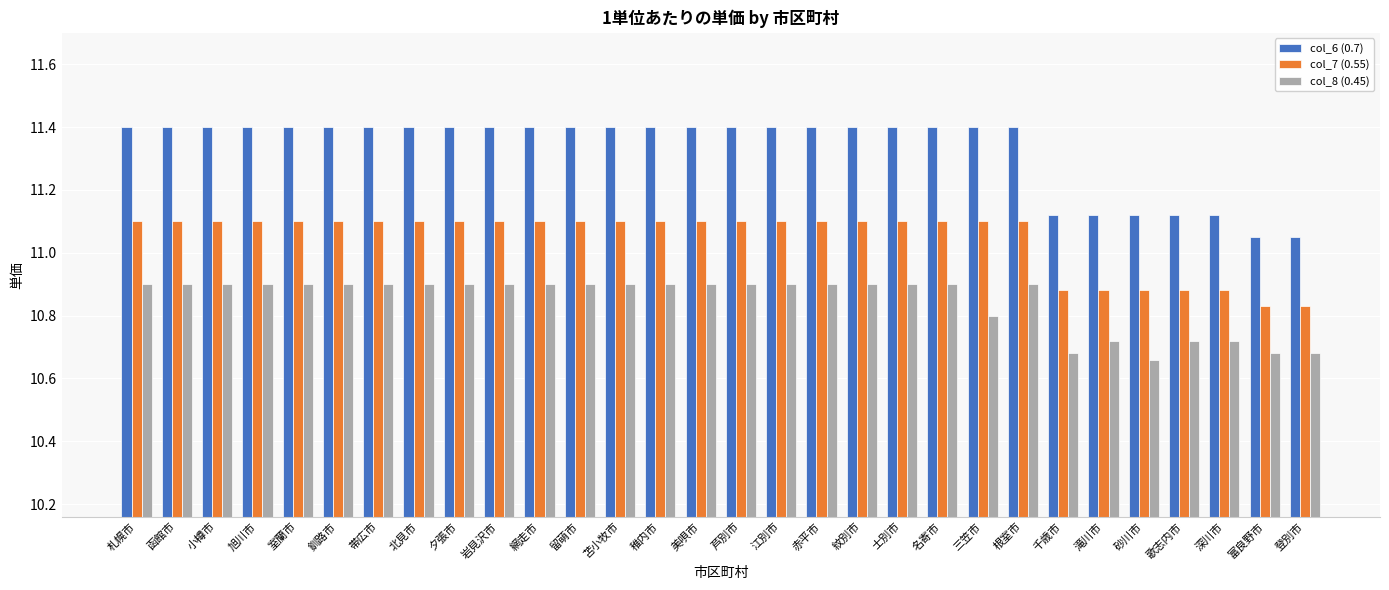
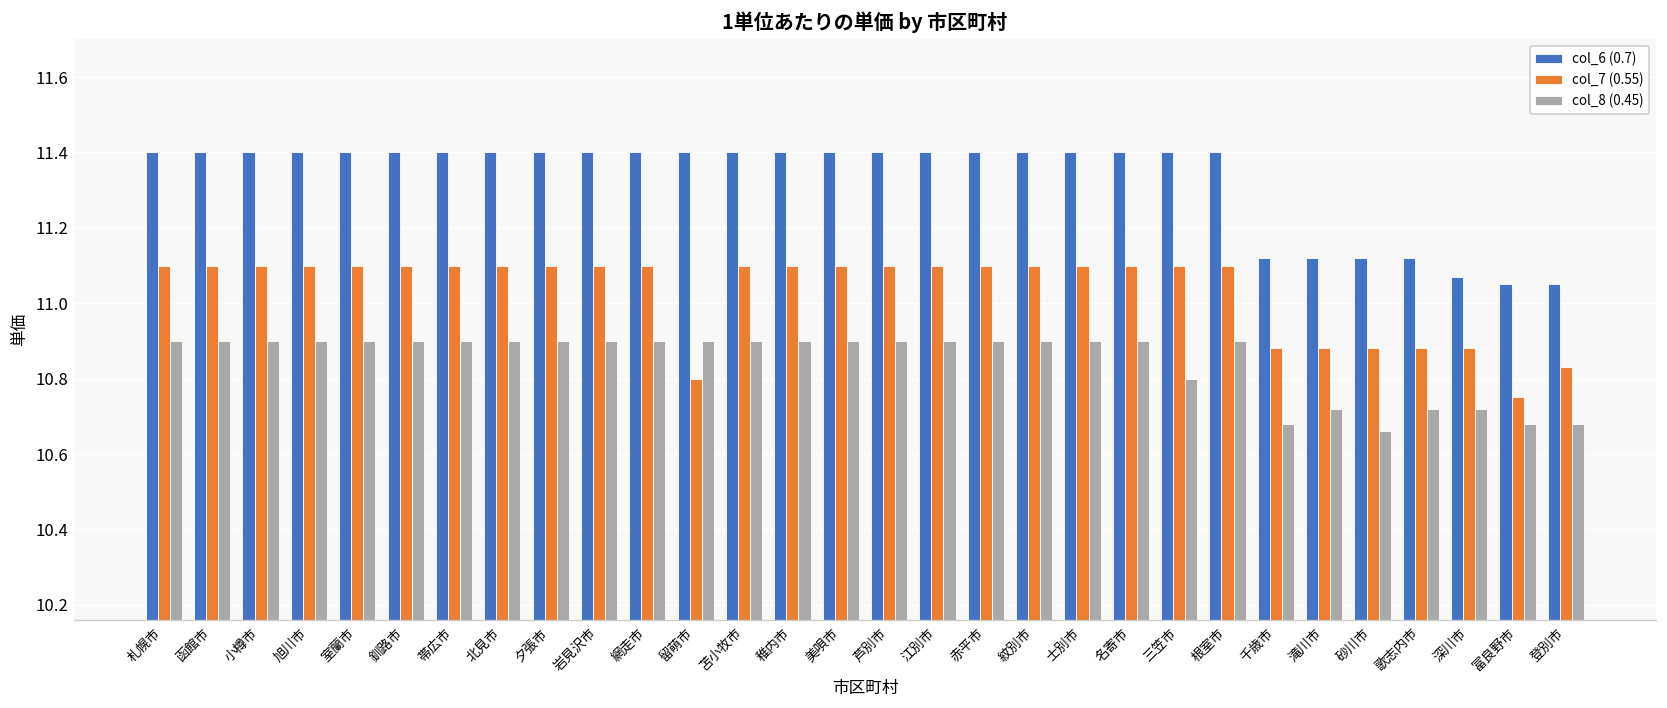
col_7 (0.55), 留萌市: 11.1 -> 10.8
col_6 (0.7), 深川市: 11.12 -> 11.07
col_7 (0.55), 富良野市: 10.83 -> 10.75
